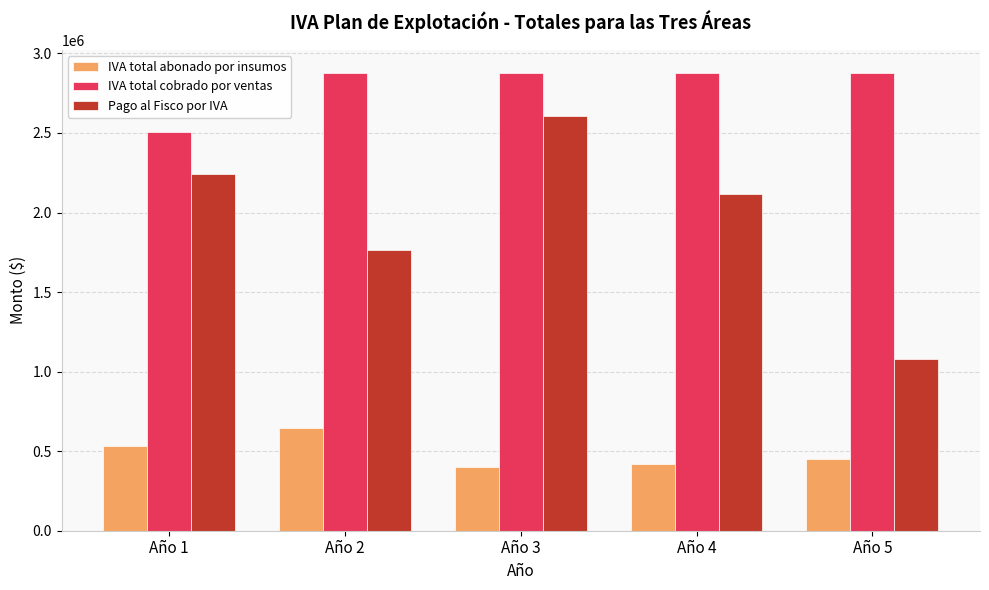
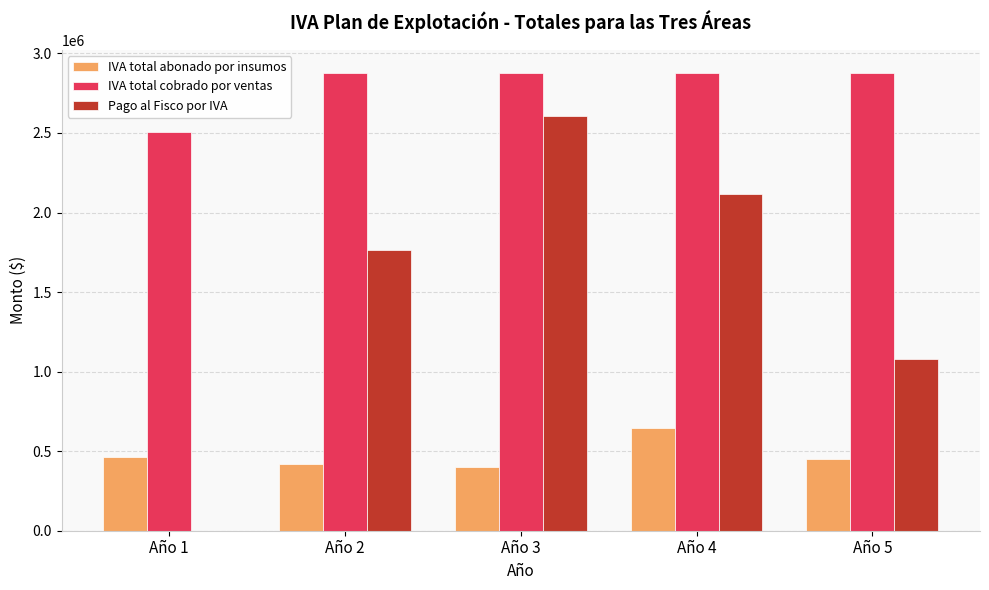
IVA total abonado por insumos, Año 1: 530000 -> 460000
Pago al Fisco por IVA, Año 1: 2240000 -> 0
IVA total abonado por insumos, Año 2: 650000 -> 420000
IVA total abonado por insumos, Año 4: 420000 -> 650000
